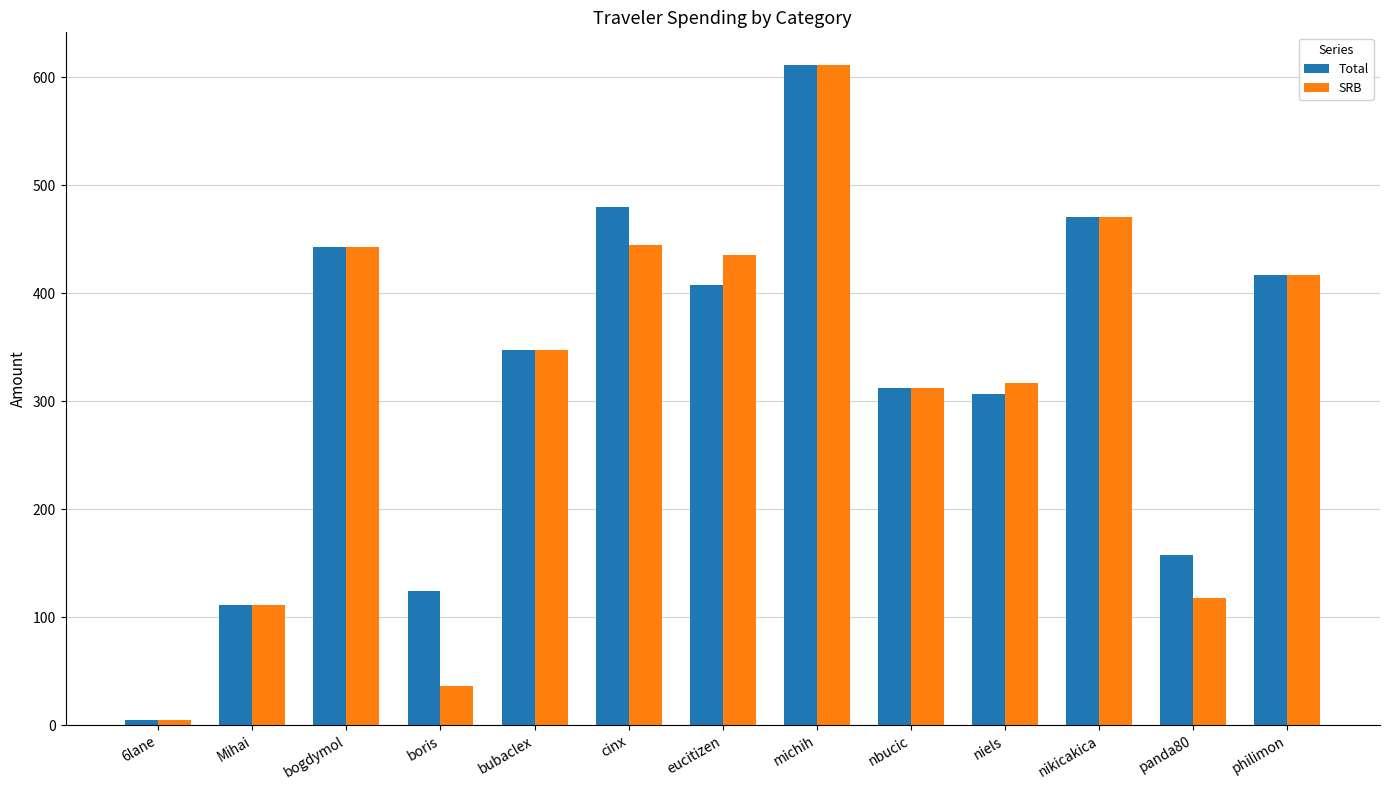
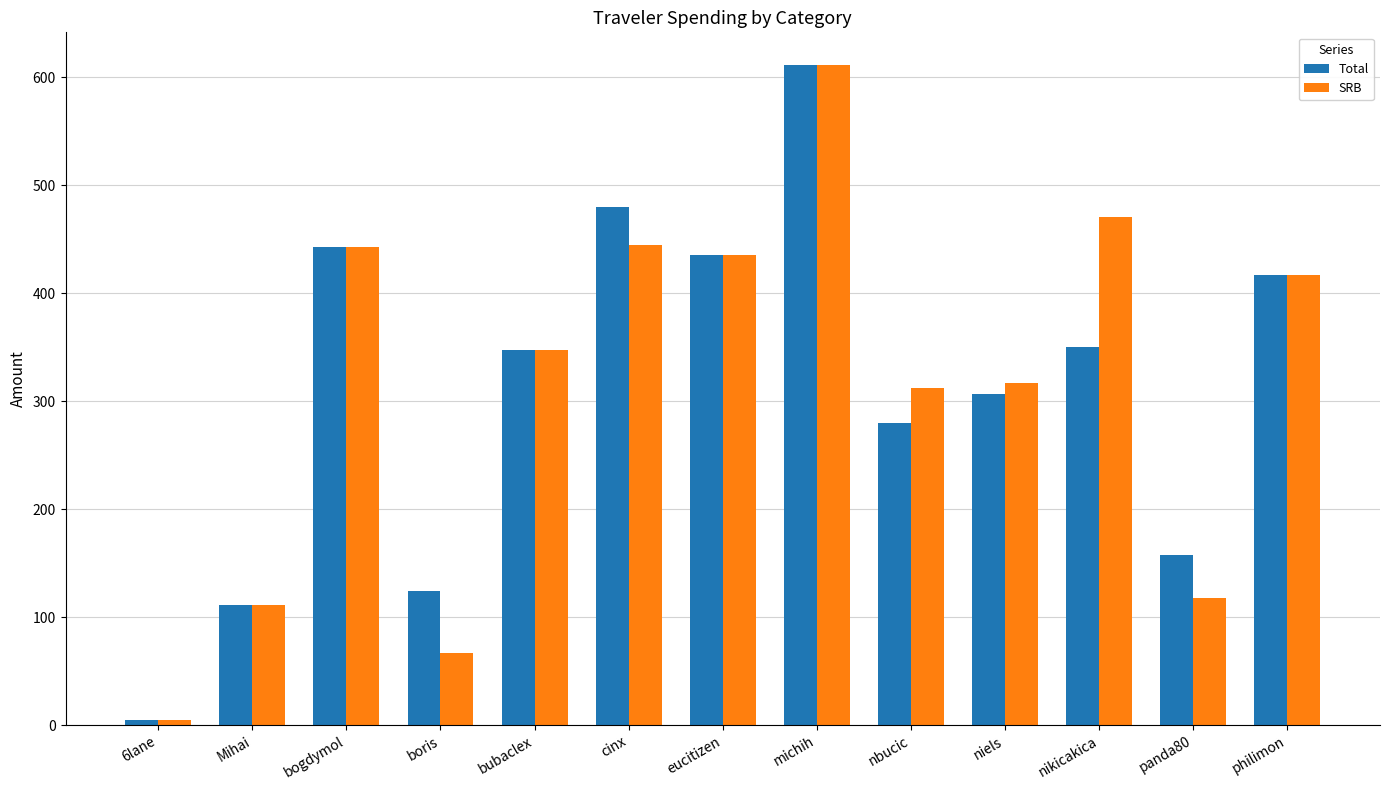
SRB, boris: 37 -> 67
Total, eucitizen: 408 -> 435
Total, nbucic: 313 -> 280
Total, nikicakica: 471 -> 351
